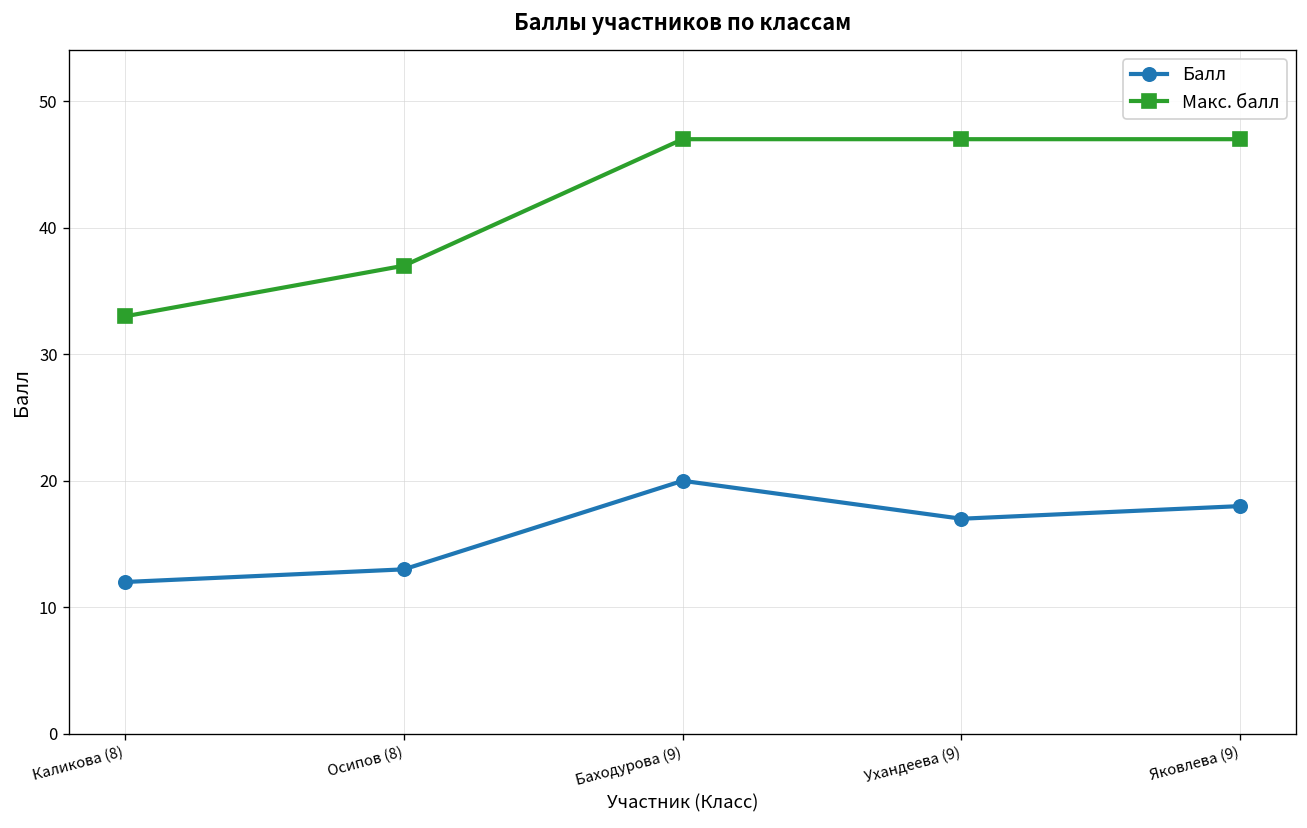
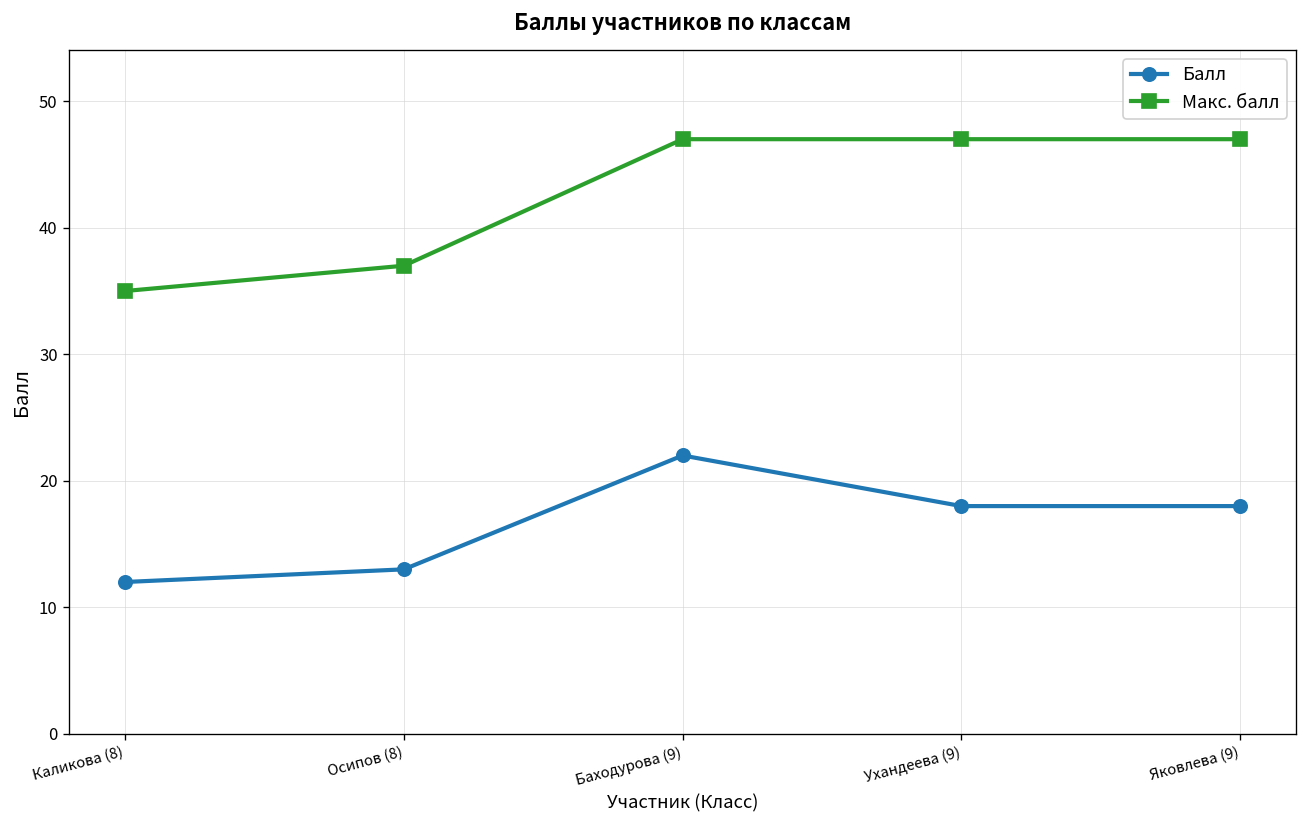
Макс. балл, Каликова (8): 33 -> 35
Балл, Баходурова (9): 20 -> 22
Балл, Ухандеева (9): 17 -> 18
